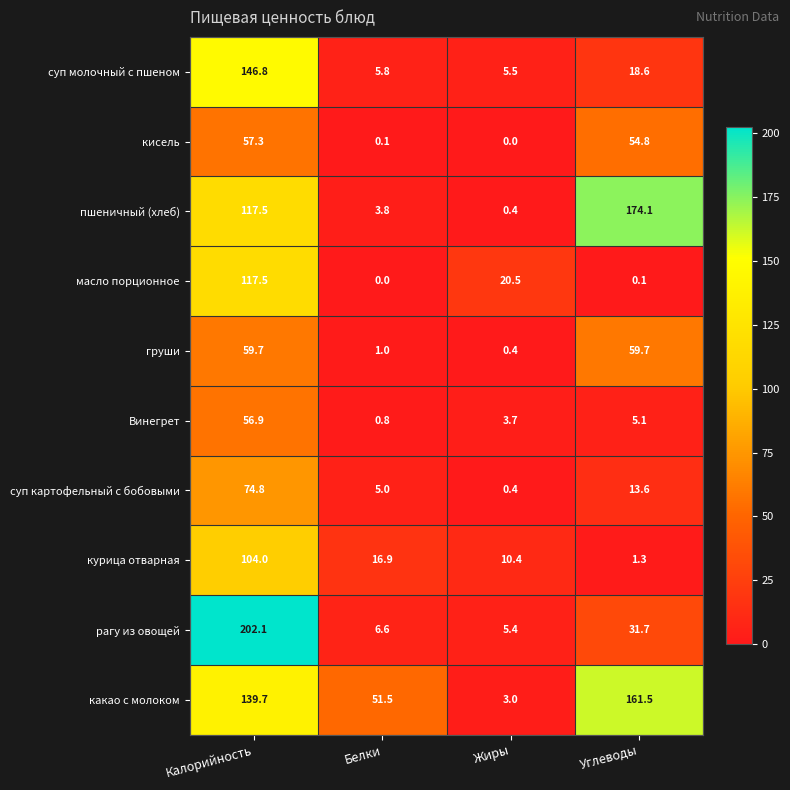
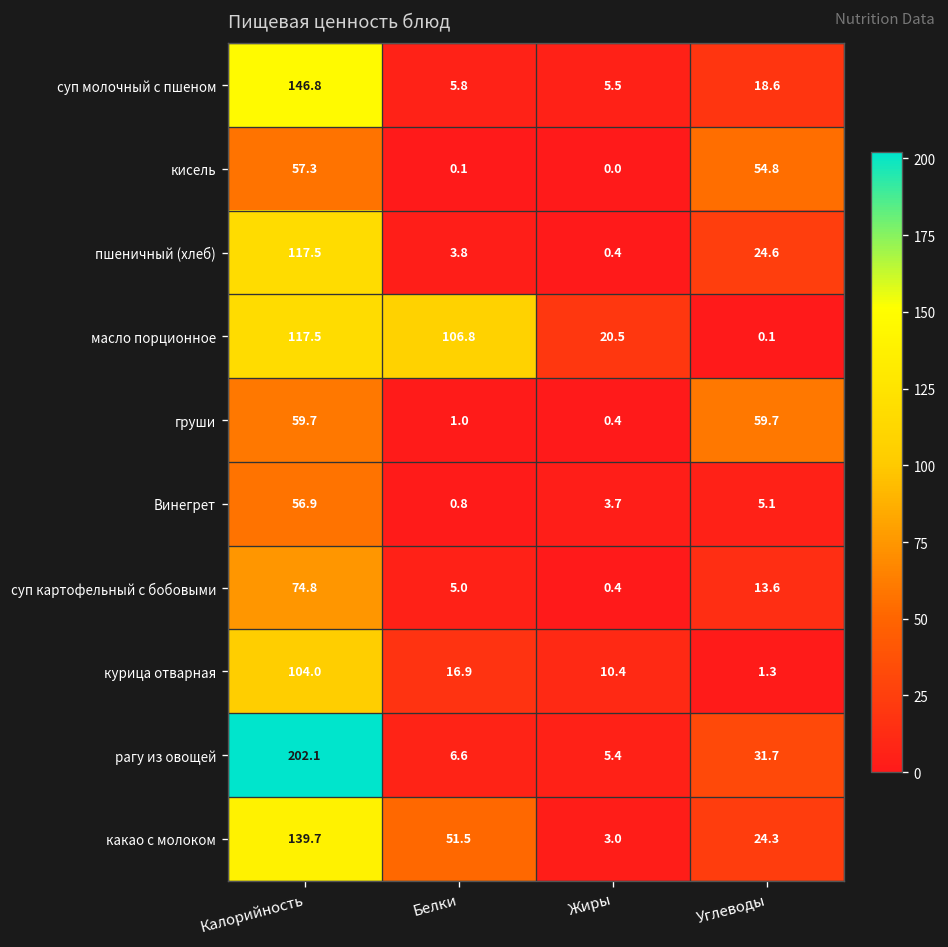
пшеничный (хлеб), Углеводы: 174.1 -> 24.6
масло порционное, Белки: 0.0 -> 106.8
какао с молоком, Углеводы: 161.5 -> 24.3
